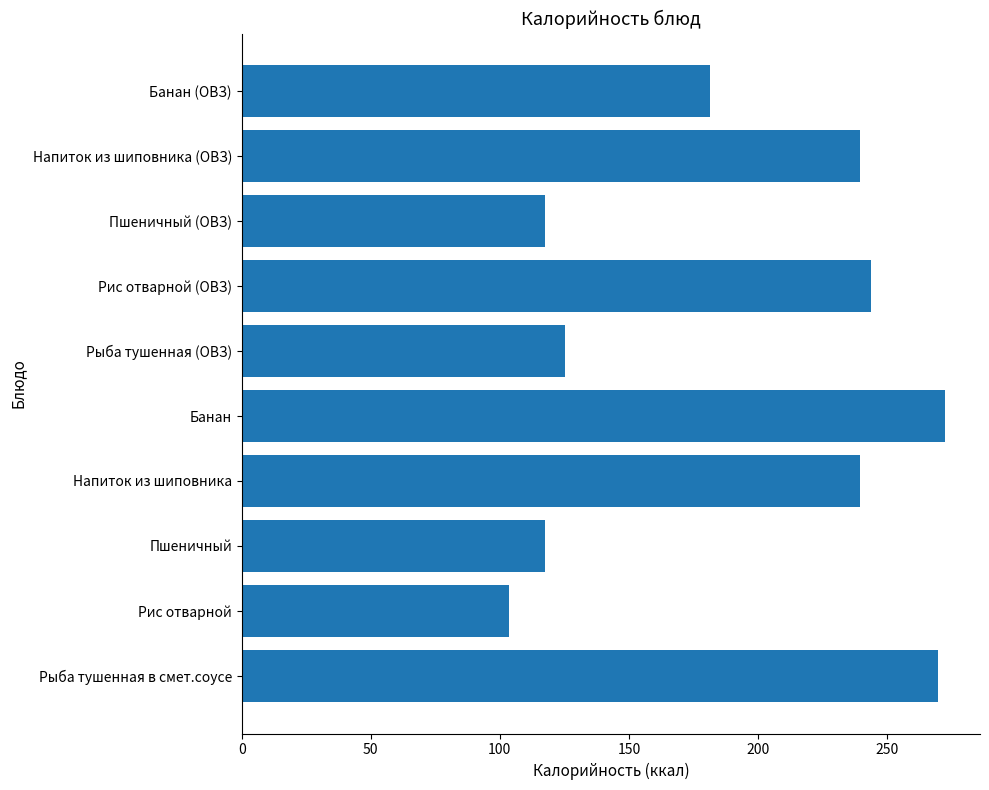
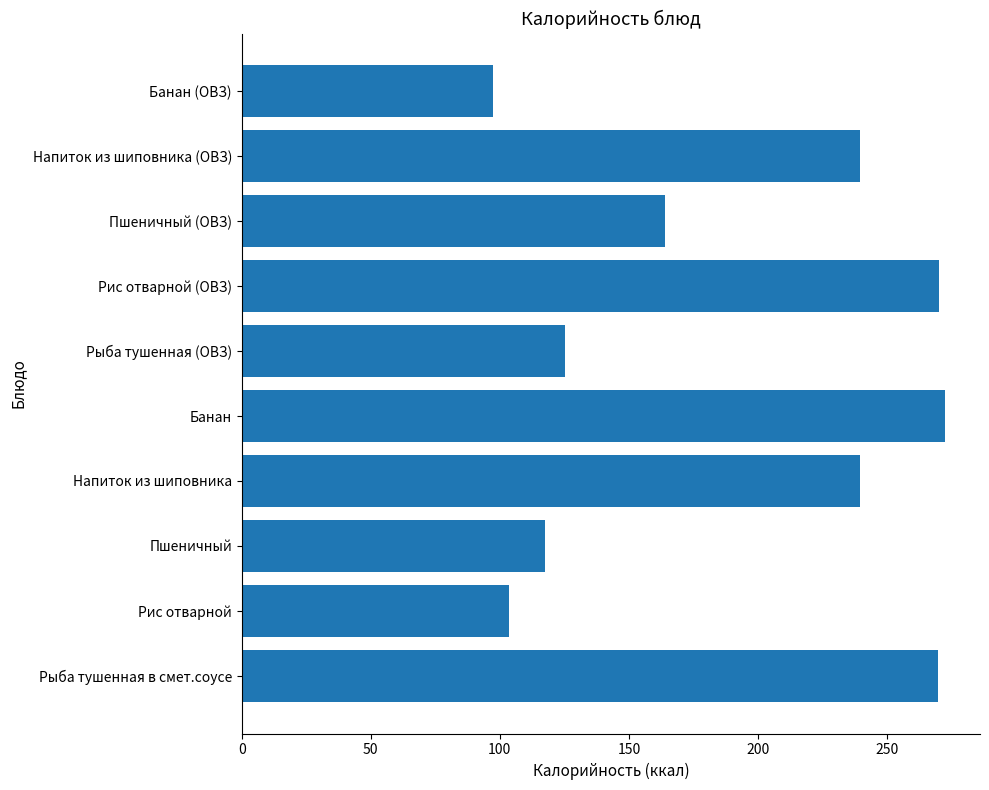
Банан (ОВЗ): 182 -> 97
Пшеничный (ОВЗ): 118 -> 164
Рис отварной (ОВЗ): 244 -> 270
